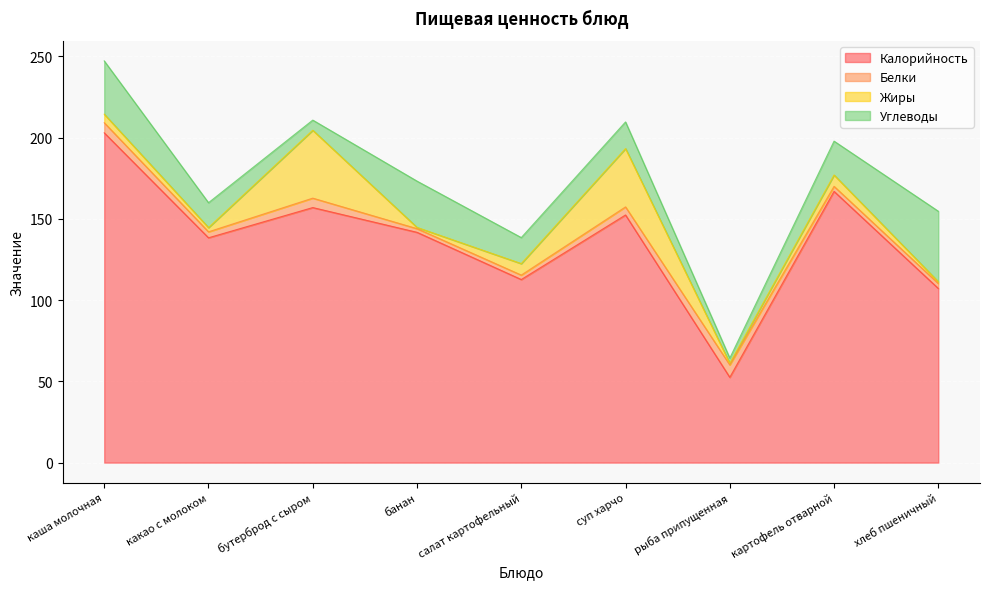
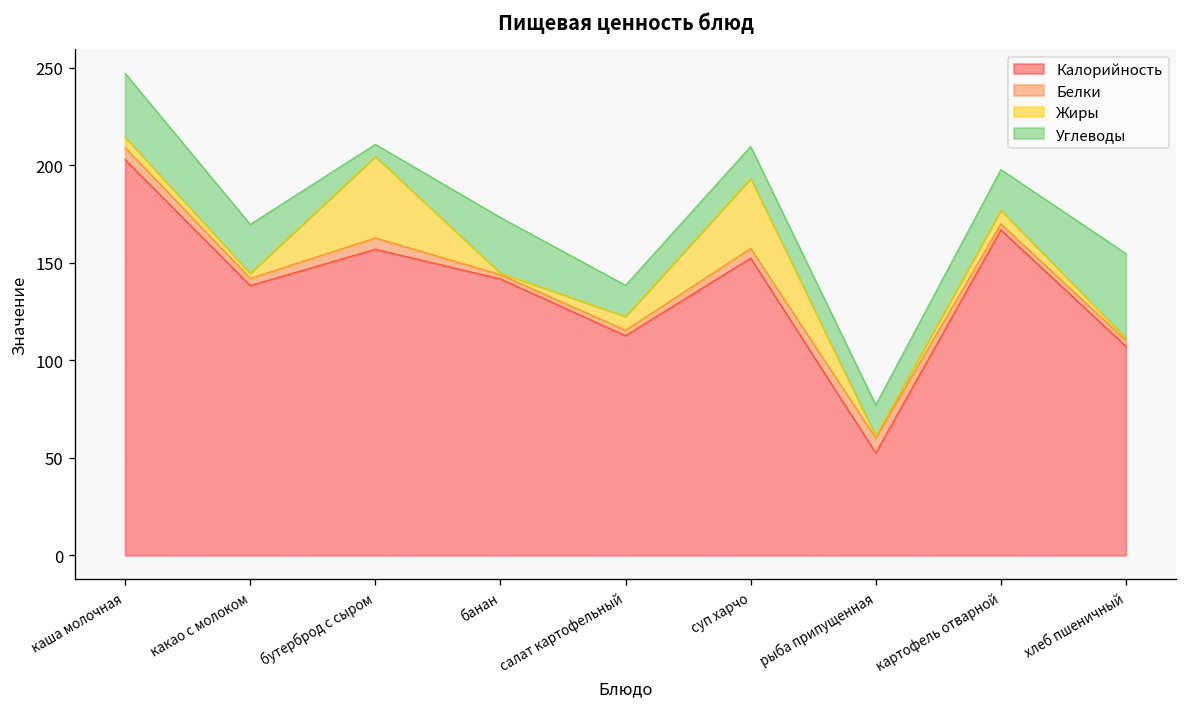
Углеводы, какао с молоком: 15 -> 25
Углеводы, рыба припущенная: 3 -> 16
